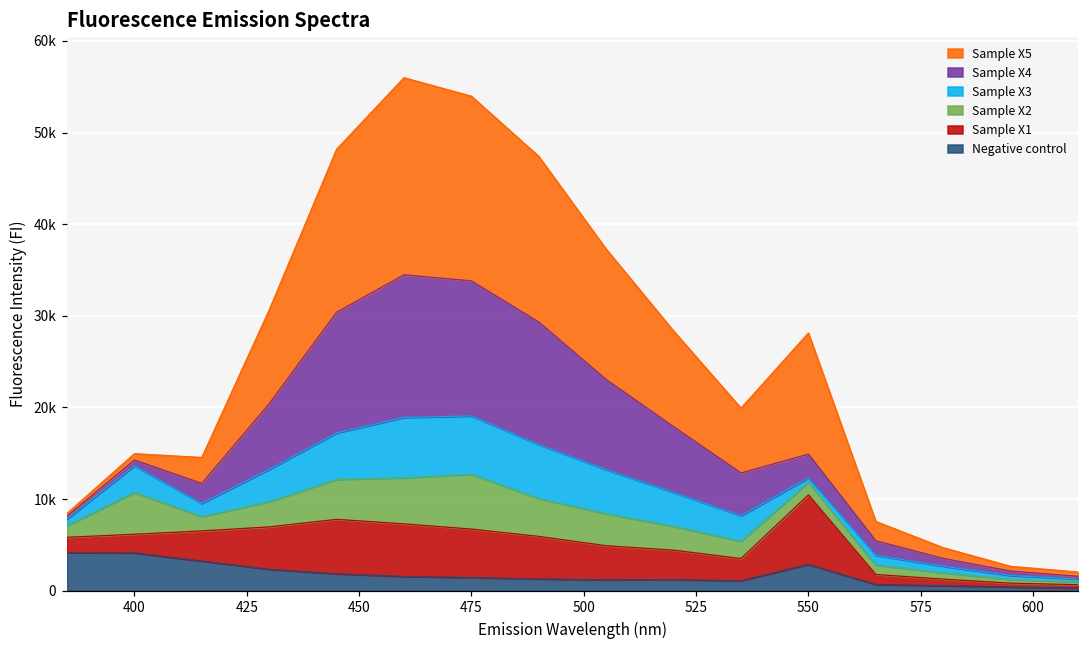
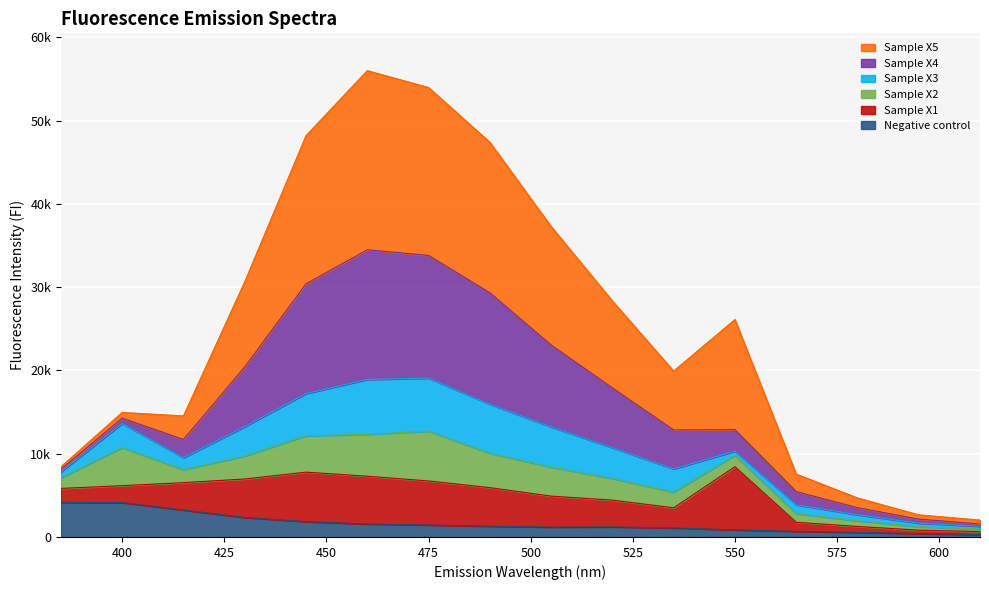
Negative control, 550: 3000 -> 1000
